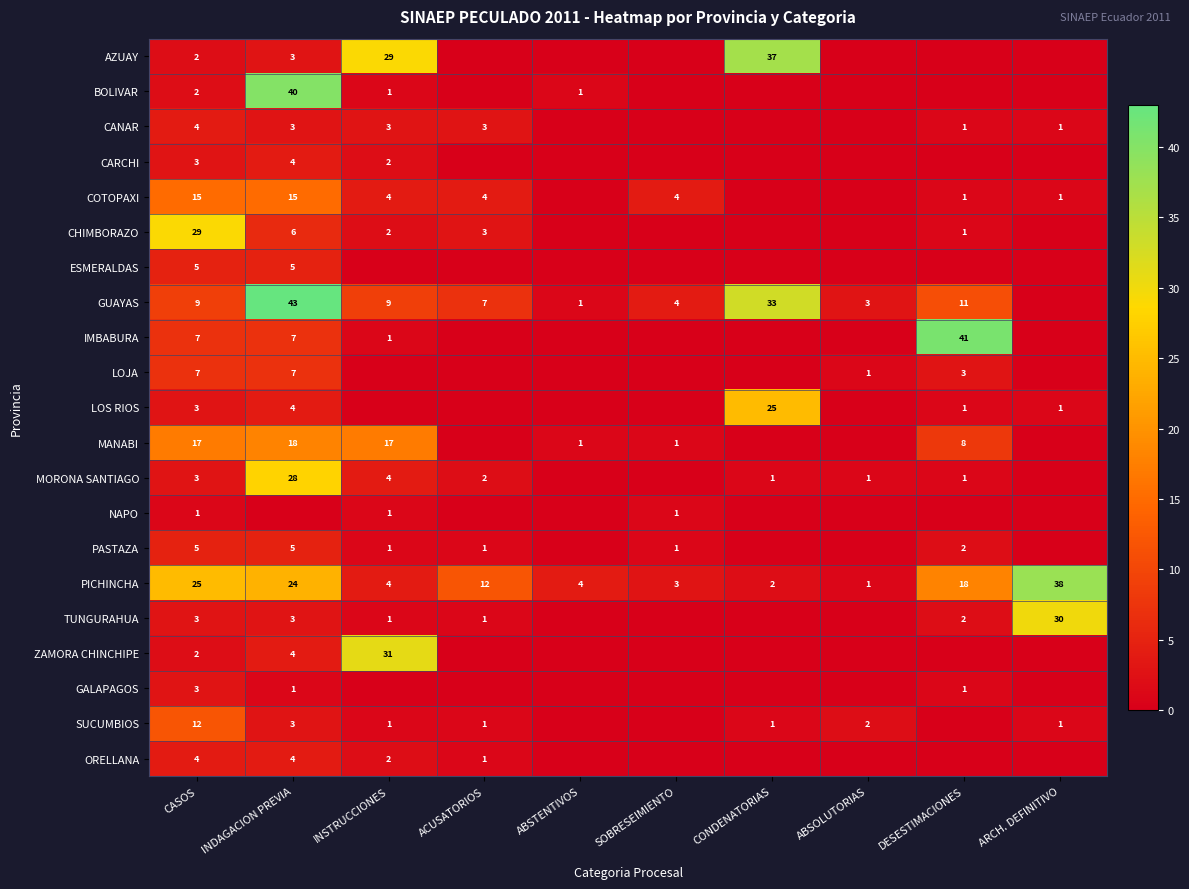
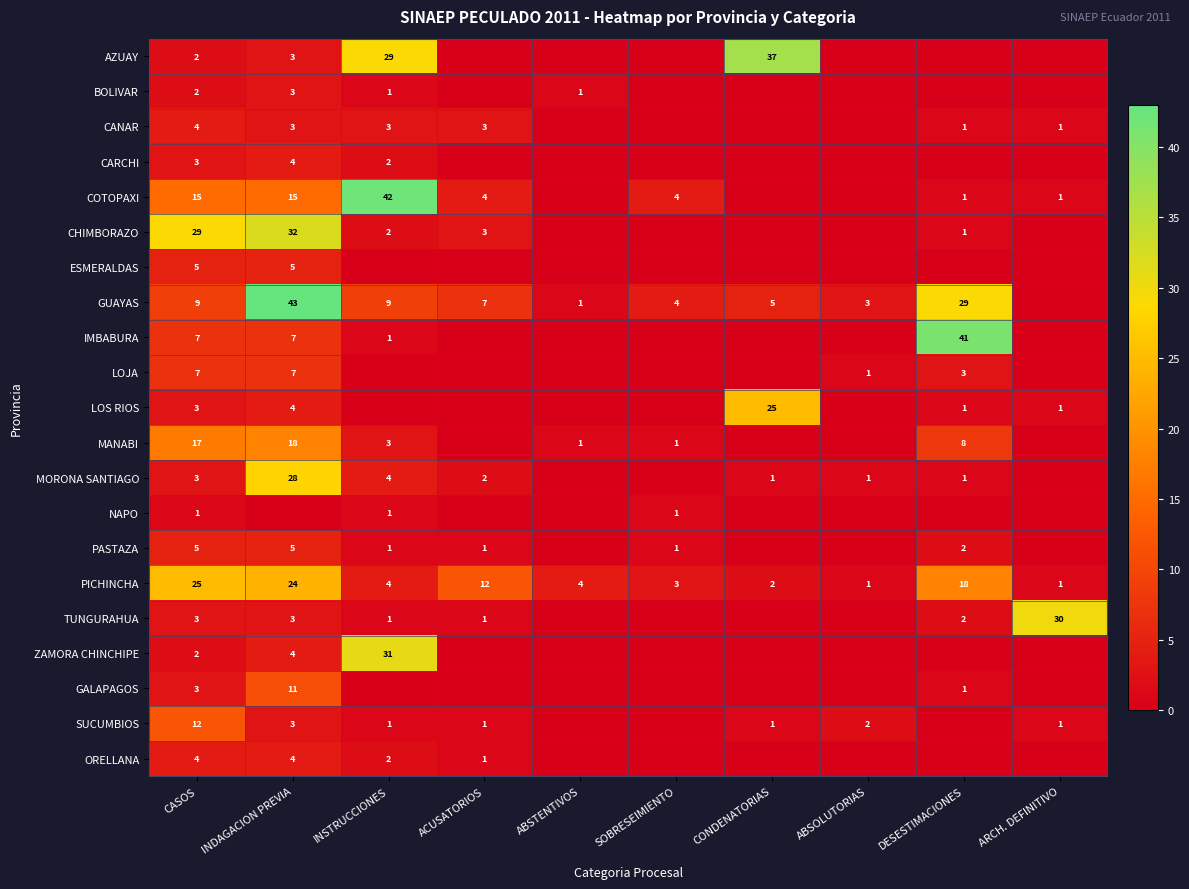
BOLIVAR, INDAGACION PREVIA: 40 -> 3
COTOPAXI, INSTRUCCIONES: 4 -> 42
CHIMBORAZO, INDAGACION PREVIA: 6 -> 32
GUAYAS, CONDENATORIAS: 33 -> 5
GUAYAS, DESESTIMACIONES: 11 -> 29
MANABI, INSTRUCCIONES: 17 -> 3
PICHINCHA, ARCH. DEFINITIVO: 38 -> 1
GALAPAGOS, INDAGACION PREVIA: 1 -> 11
